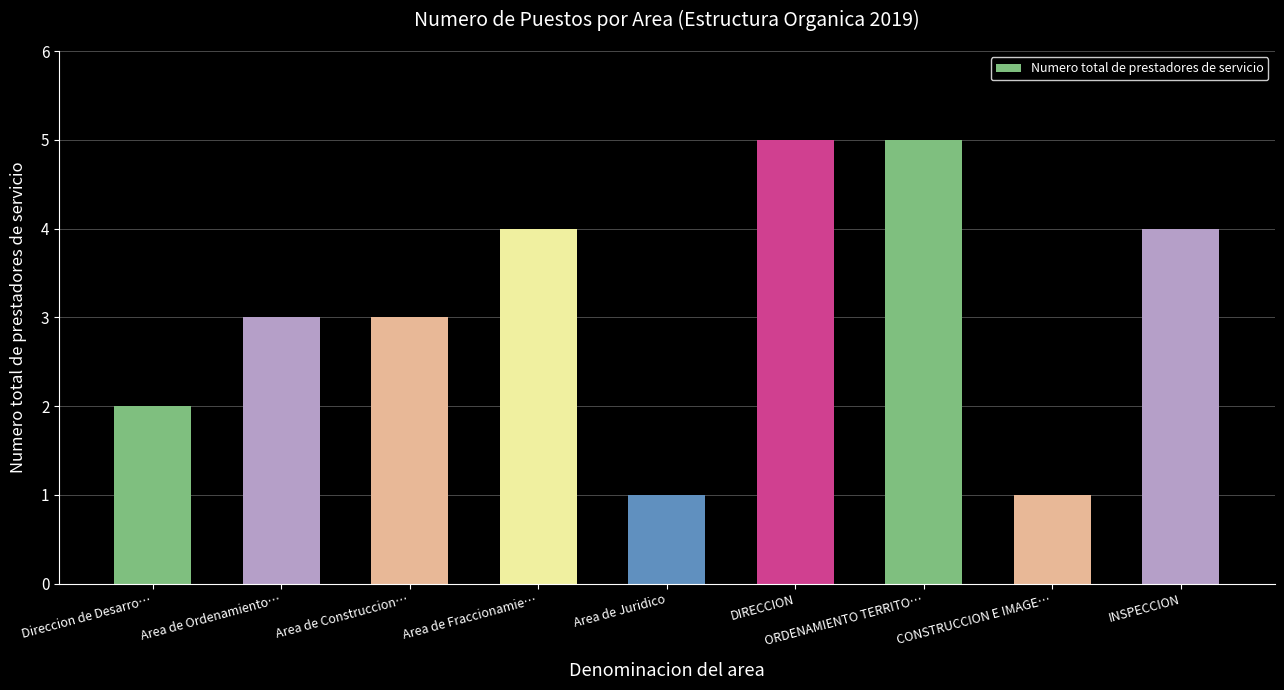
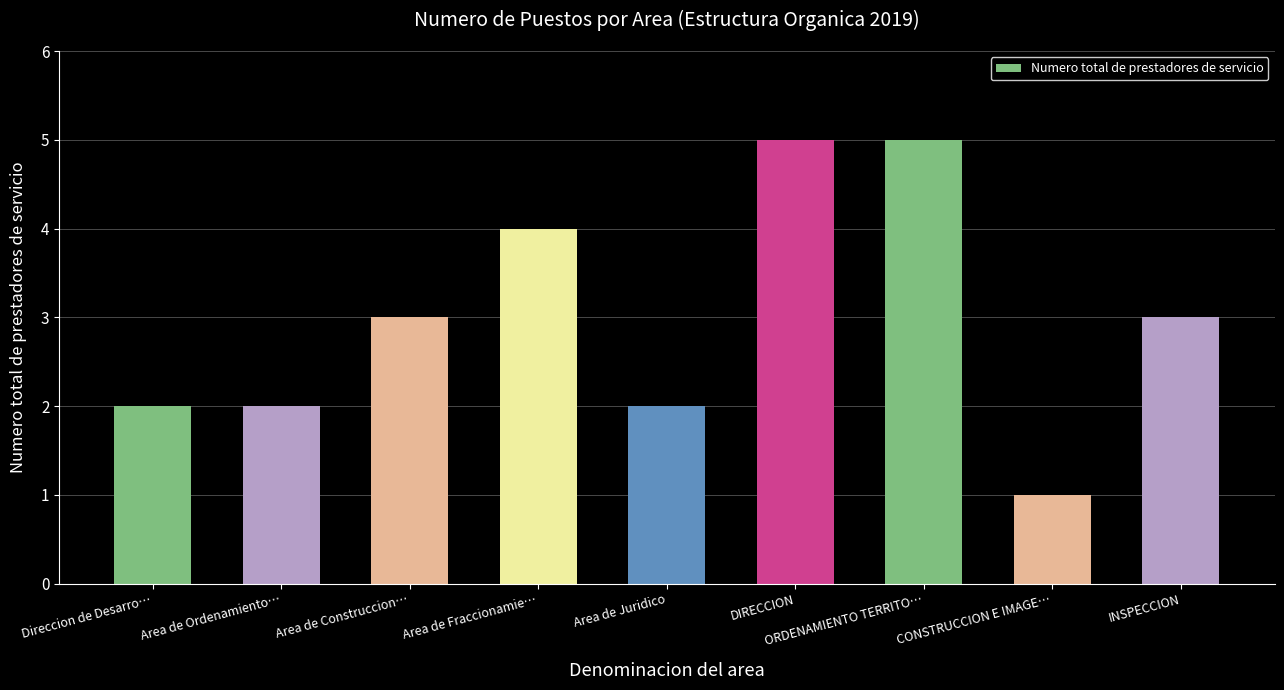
Area de Ordenamiento…: 3 -> 2
Area de Juridico: 1 -> 2
INSPECCION: 4 -> 3
